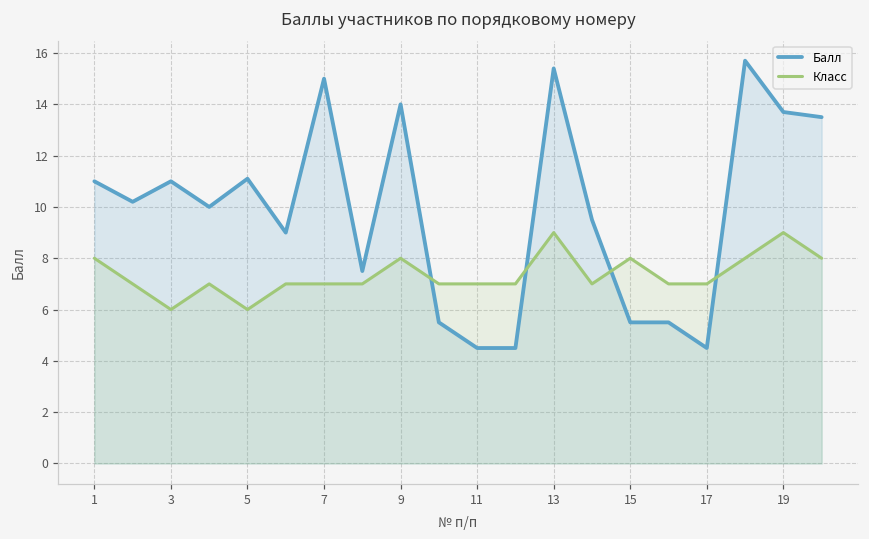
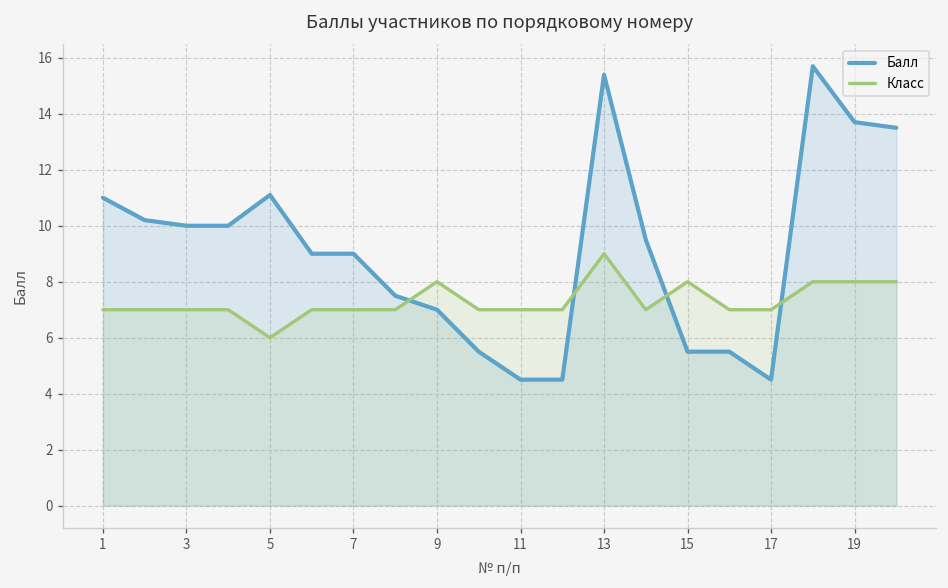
Класс, 1: 8 -> 7
Балл, 3: 11 -> 10
Класс, 3: 6 -> 7
Балл, 7: 15 -> 9
Балл, 9: 14 -> 7
Класс, 19: 9 -> 8
